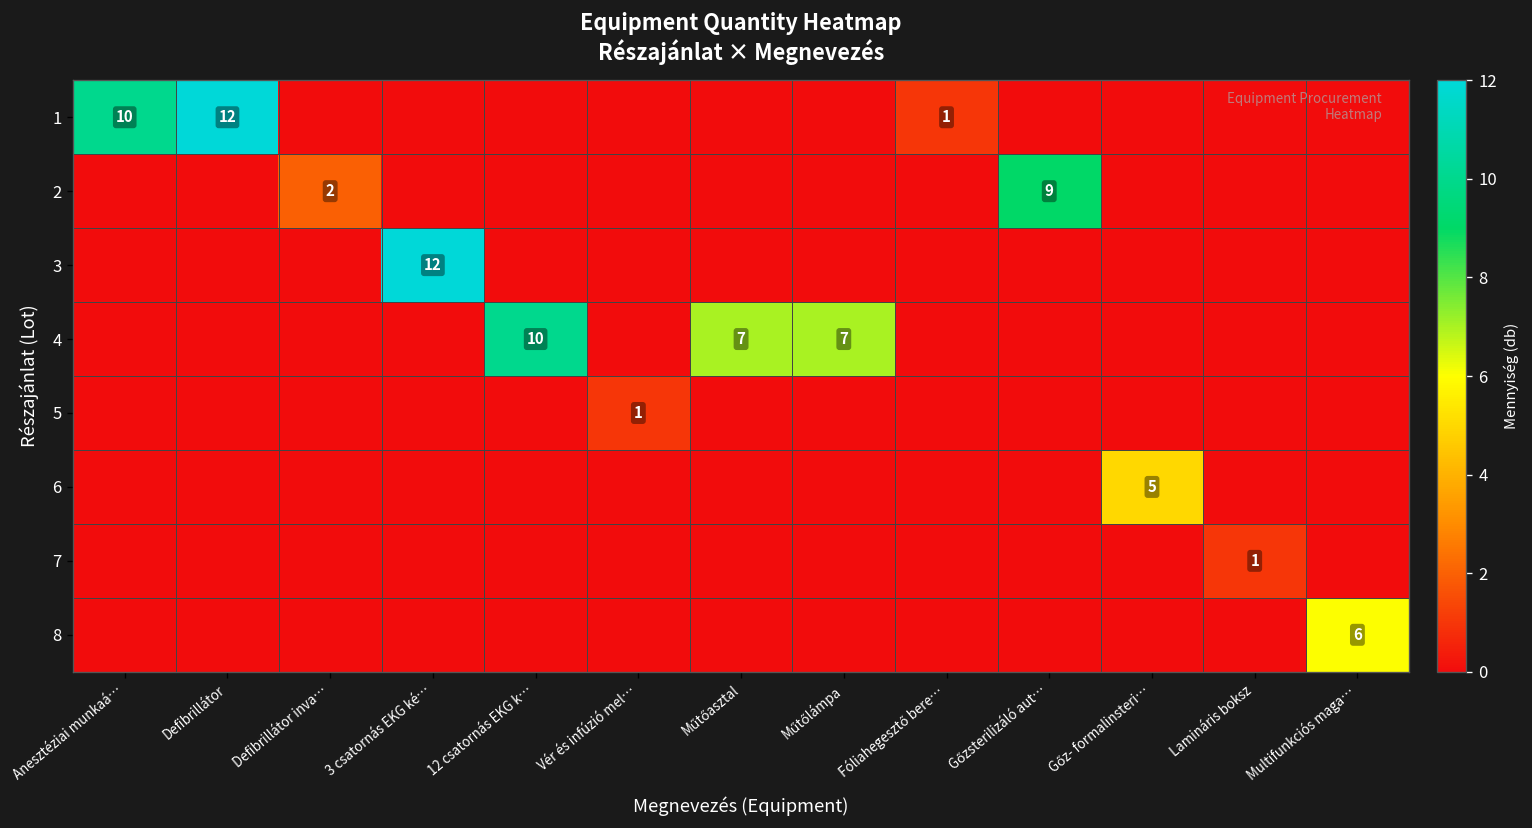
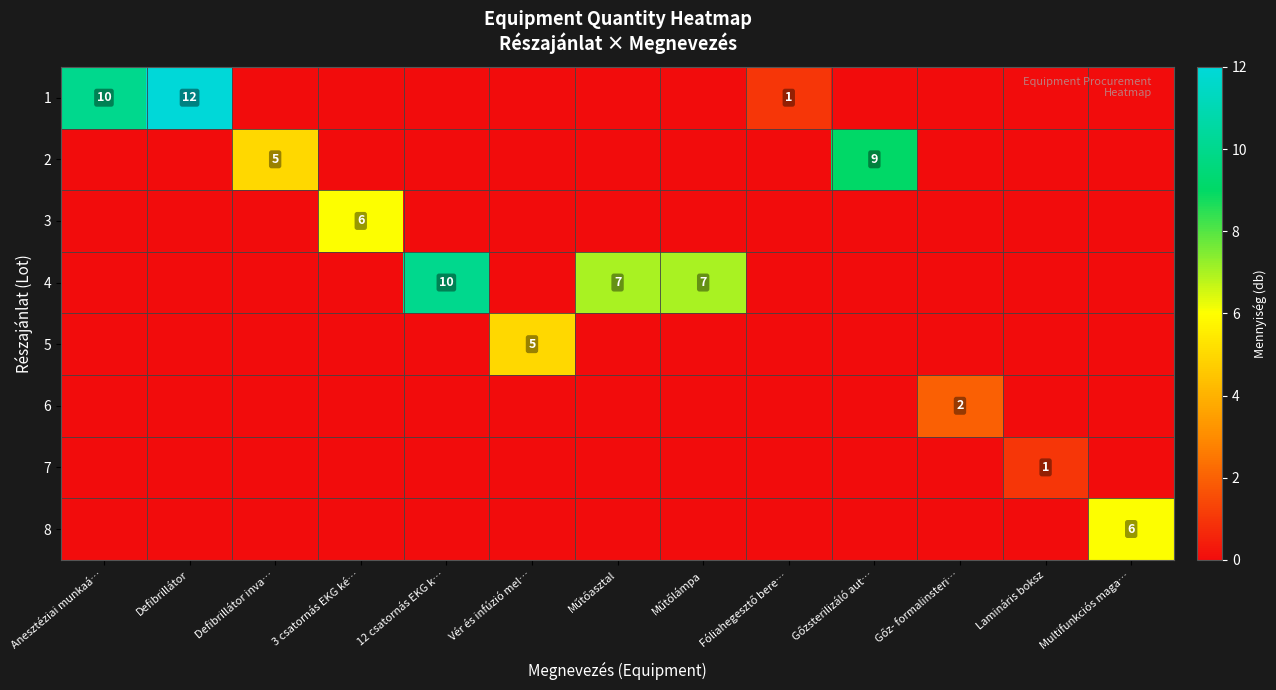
2, Defibrillátor inva…: 2 -> 5
3, 3 csatornás EKG ké…: 12 -> 6
5, Vér és infúzió mel…: 1 -> 5
6, Gőz- formalinsteri…: 5 -> 2
